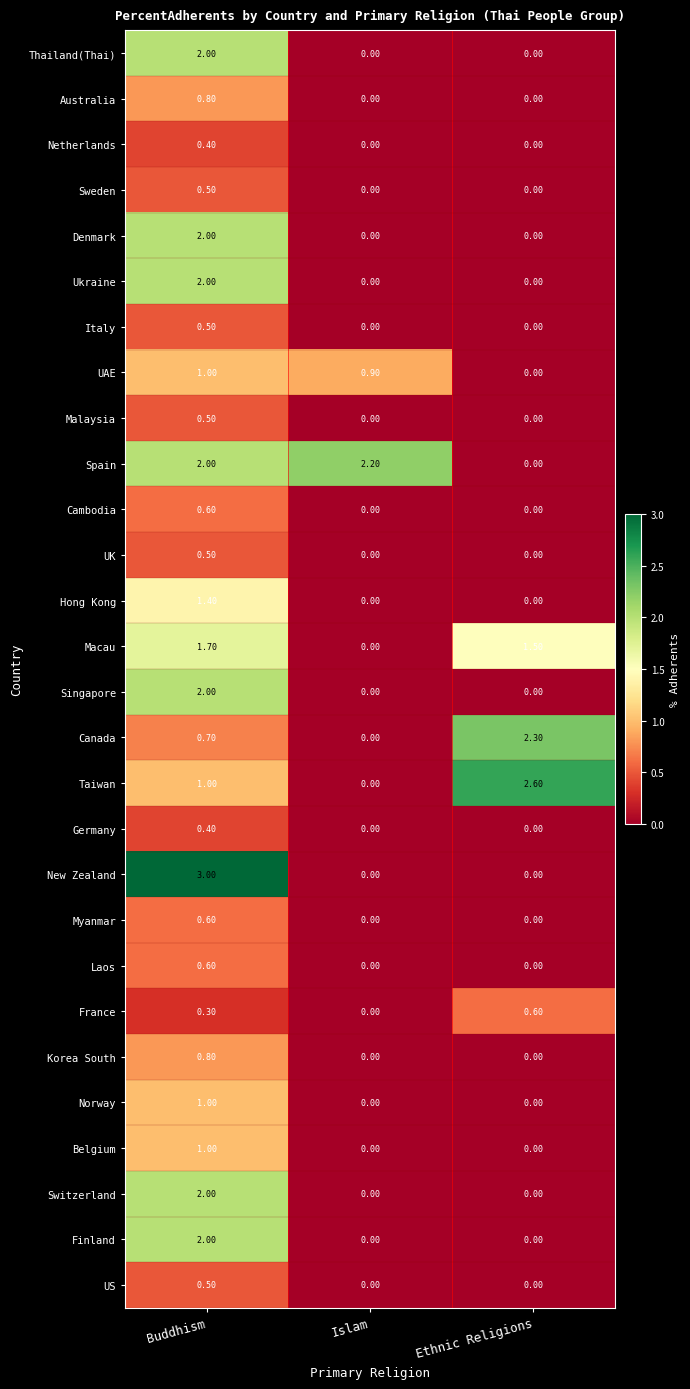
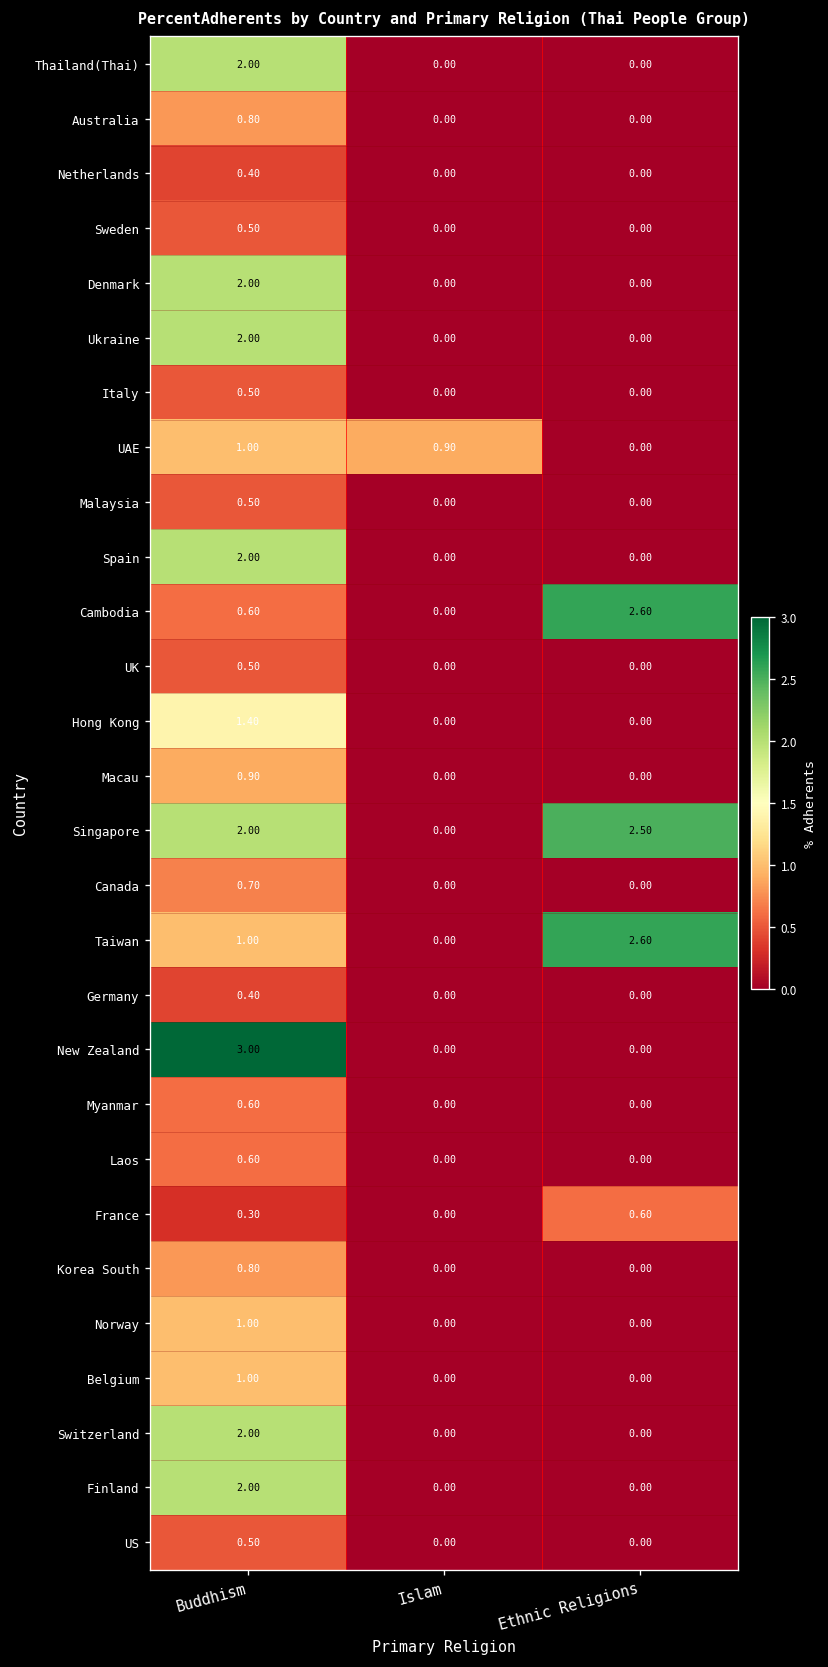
Spain, Islam: 2.20 -> 0.00
Cambodia, Ethnic Religions: 0.00 -> 2.60
Macau, Buddhism: 1.70 -> 0.90
Macau, Ethnic Religions: 1.50 -> 0.00
Singapore, Ethnic Religions: 0.00 -> 2.50
Canada, Ethnic Religions: 2.30 -> 0.00
